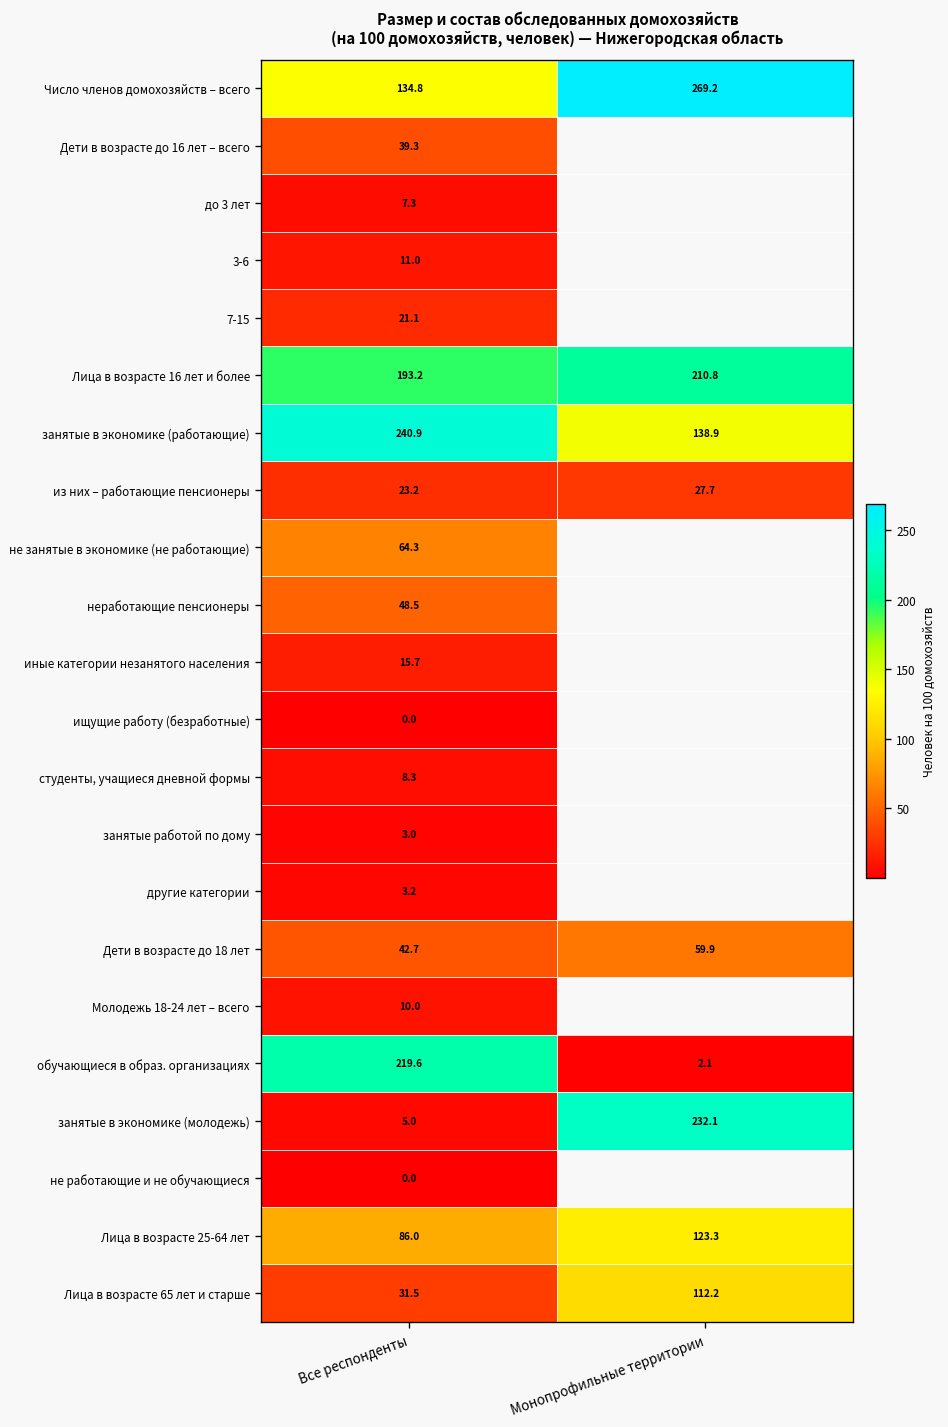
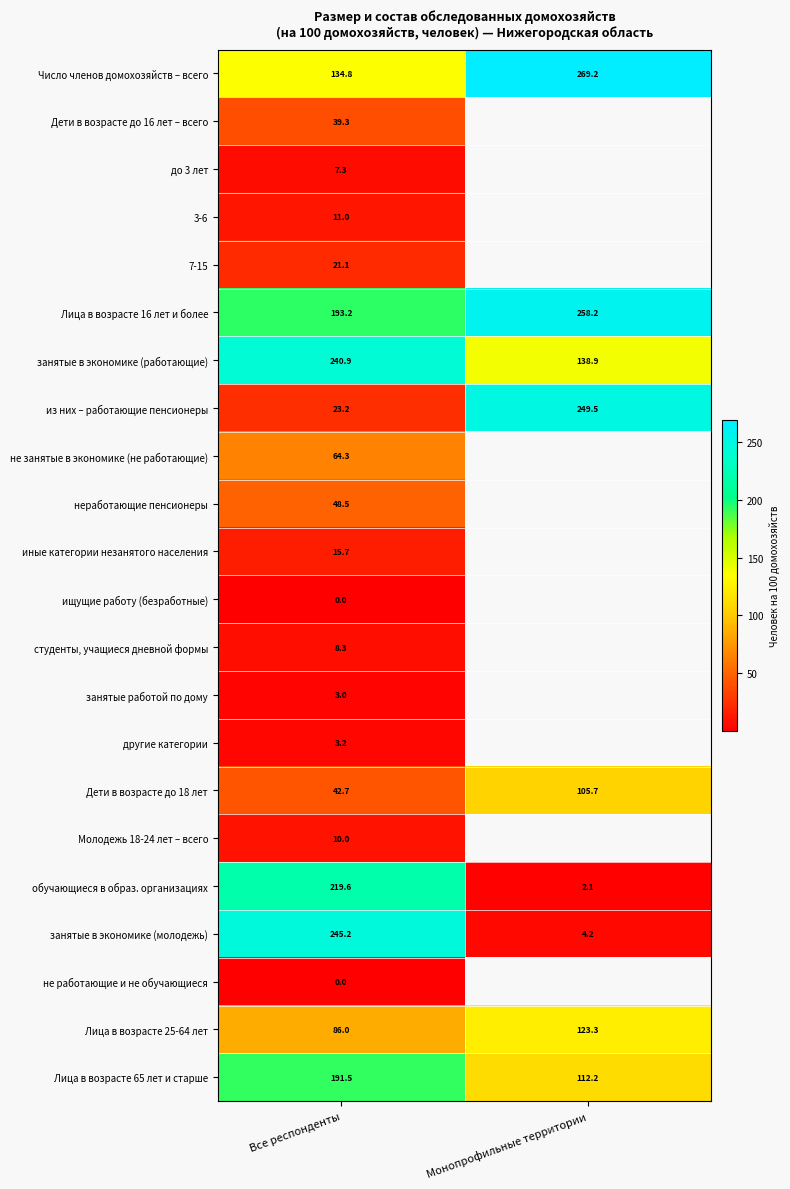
Лица в возрасте 16 лет и более, Монопрофильные территории: 210.8 -> 258.2
из них – работающие пенсионеры, Монопрофильные территории: 27.7 -> 249.5
Дети в возрасте до 18 лет, Монопрофильные территории: 59.9 -> 105.7
занятые в экономике (молодежь), Все респонденты: 5.0 -> 245.2
занятые в экономике (молодежь), Монопрофильные территории: 232.1 -> 4.2
Лица в возрасте 65 лет и старше, Все респонденты: 31.5 -> 191.5
